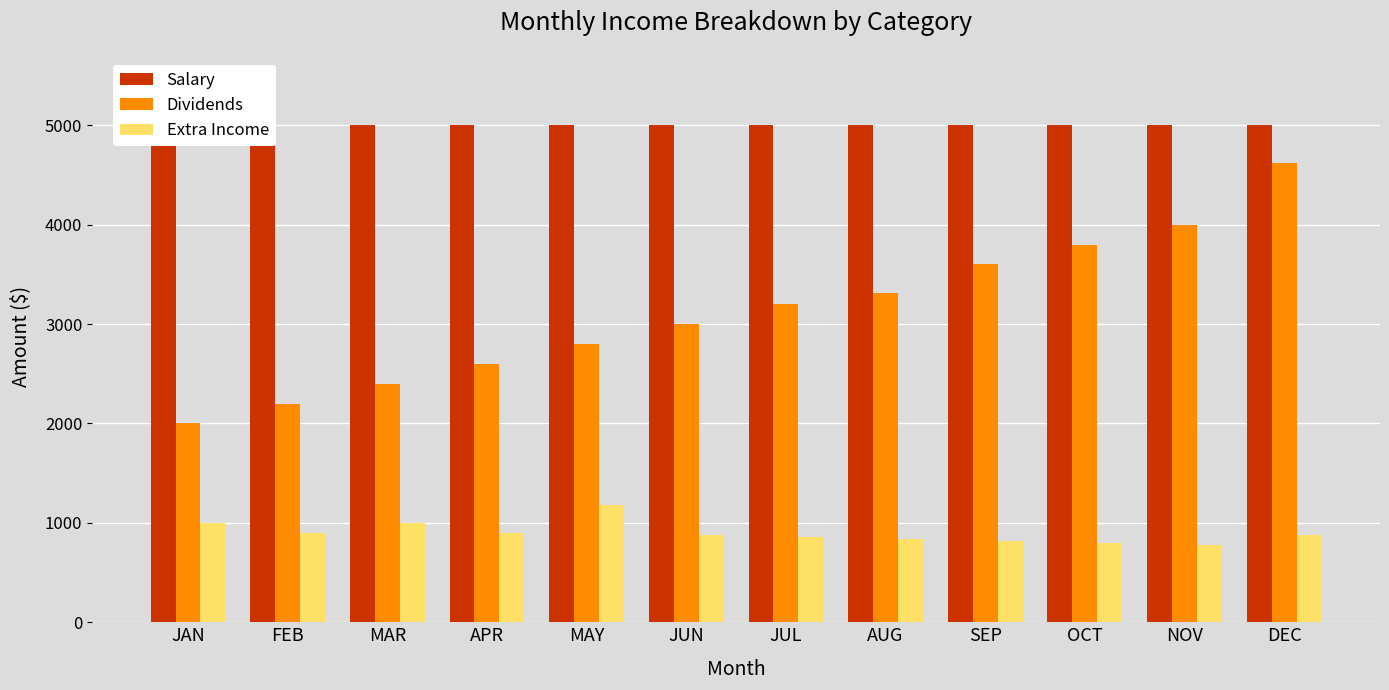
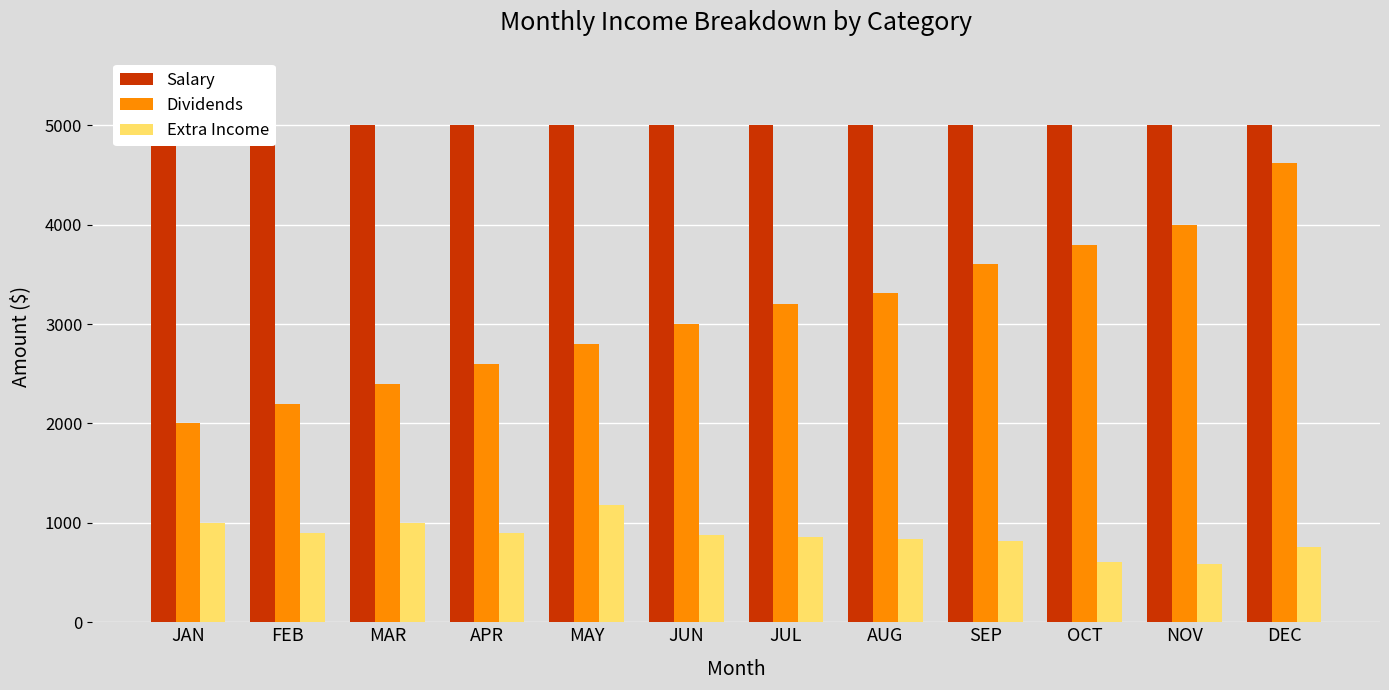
Extra Income, OCT: 800 -> 600
Extra Income, NOV: 800 -> 600
Extra Income, DEC: 900 -> 800
